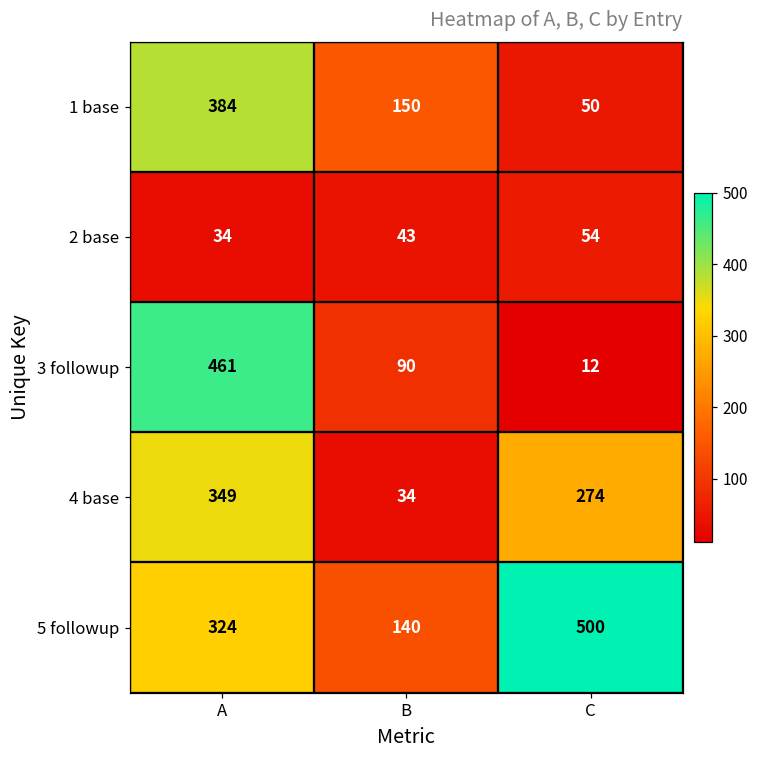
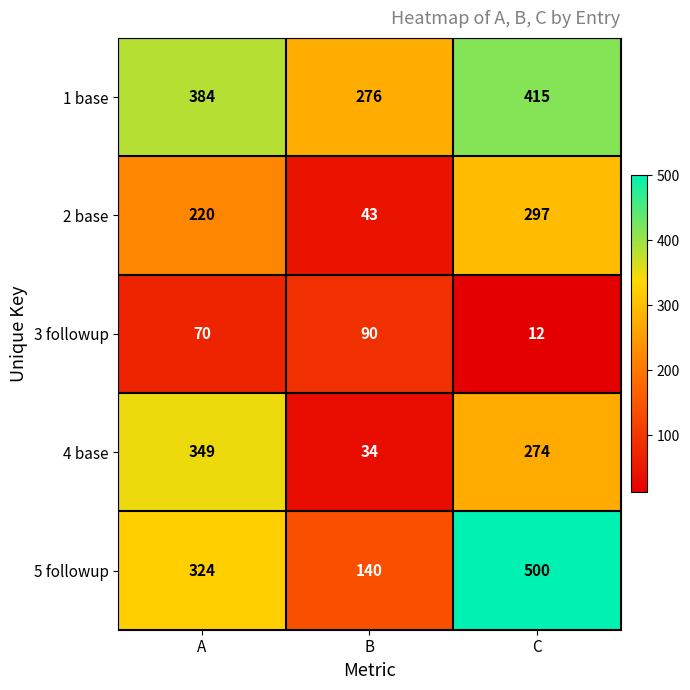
1 base, B: 150 -> 276
1 base, C: 50 -> 415
2 base, A: 34 -> 220
2 base, C: 54 -> 297
3 followup, A: 461 -> 70
